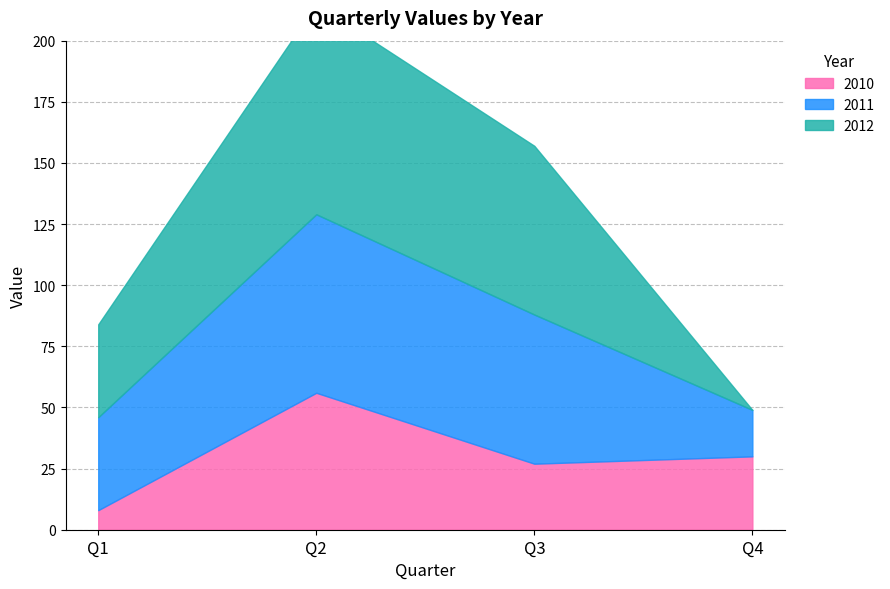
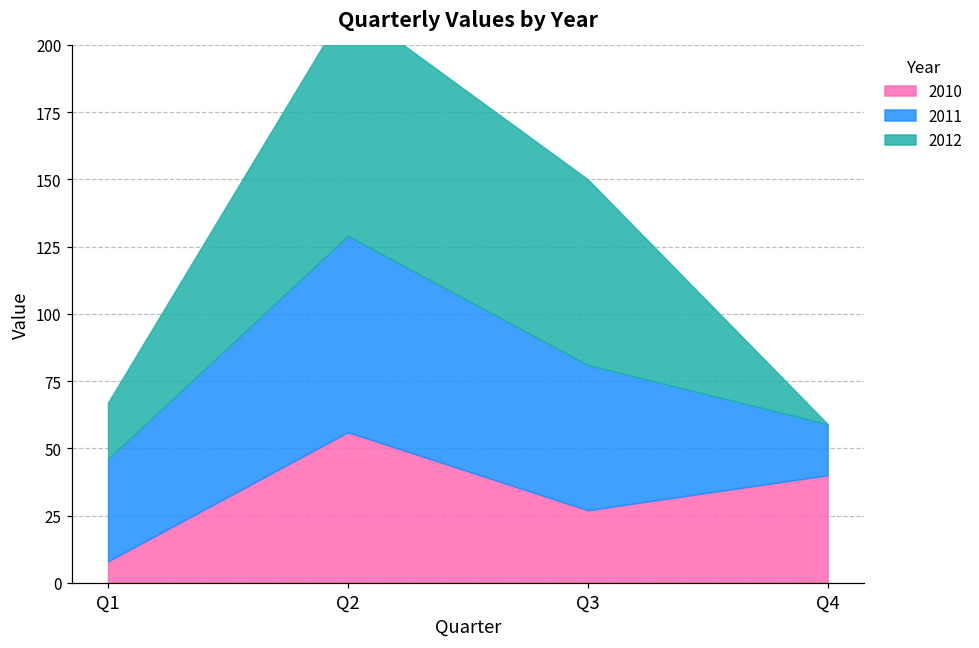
2012, Q1: 38 -> 21
2011, Q3: 61 -> 54
2010, Q4: 30 -> 40
